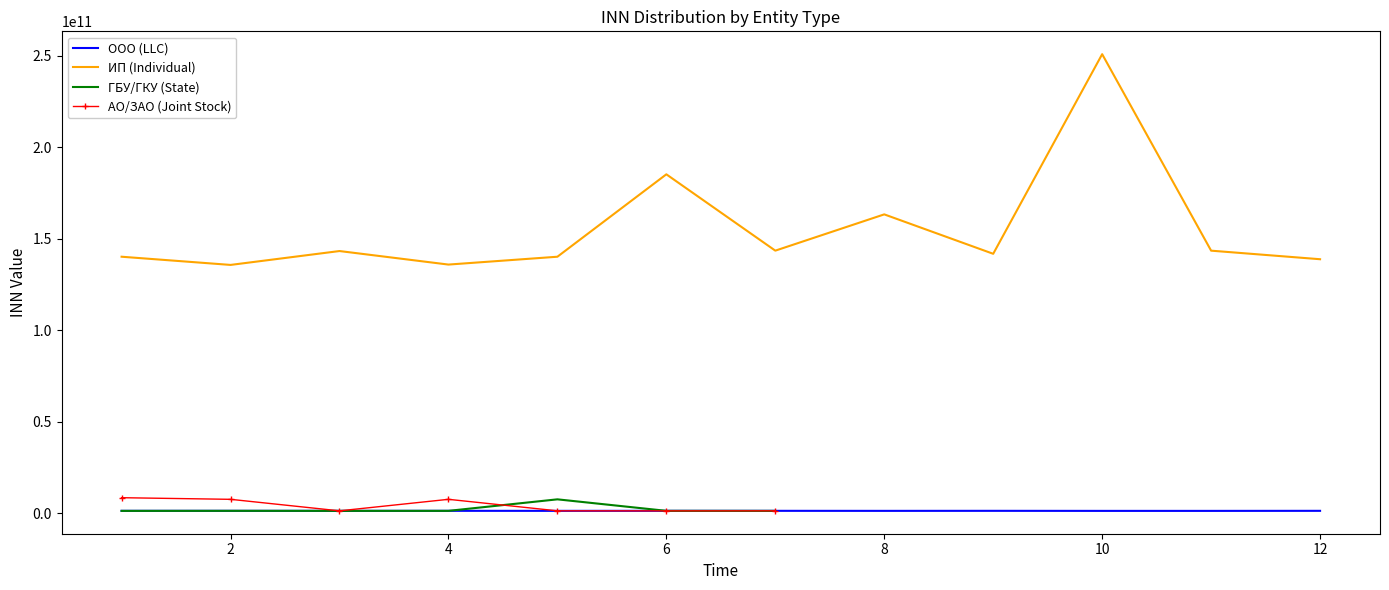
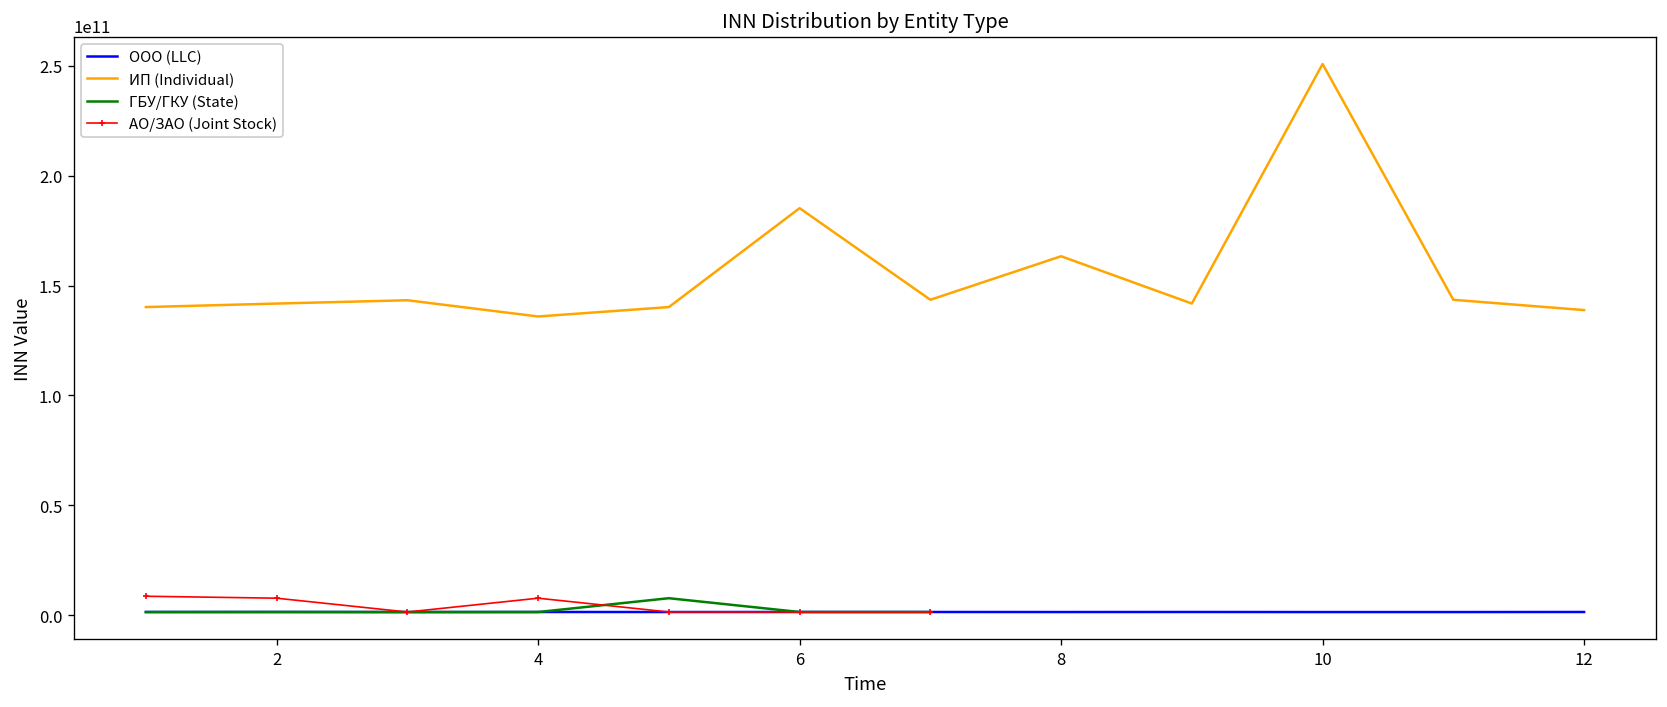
ИП (Individual), 2: 136000000000 -> 142000000000
